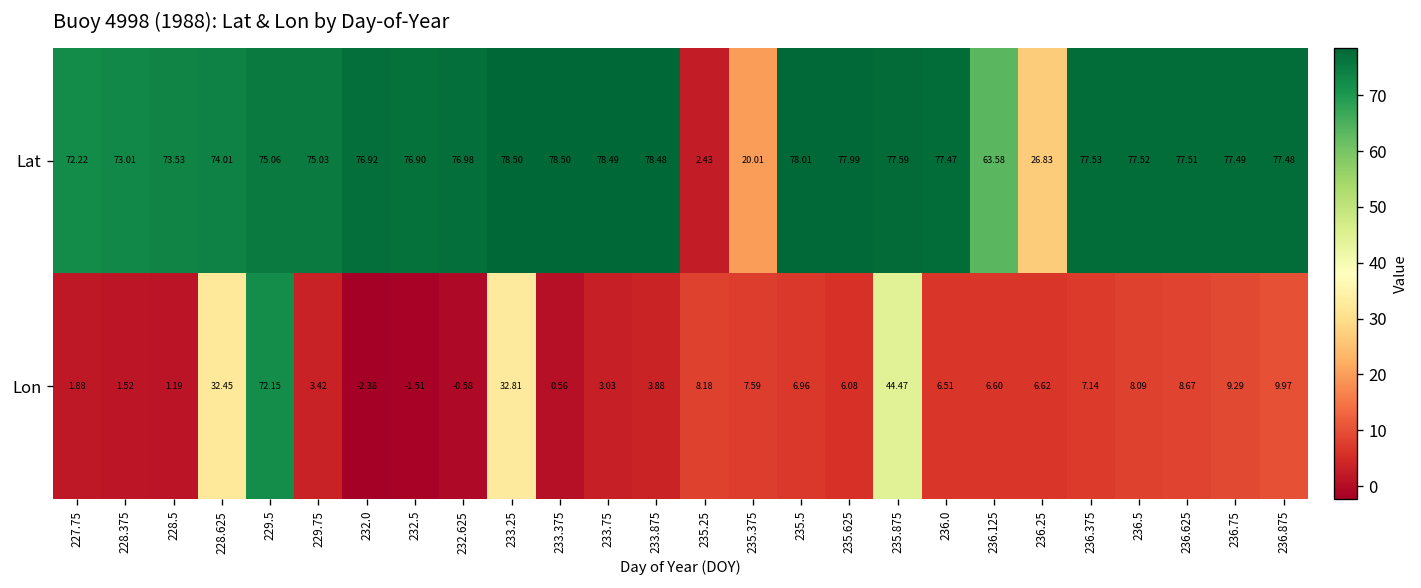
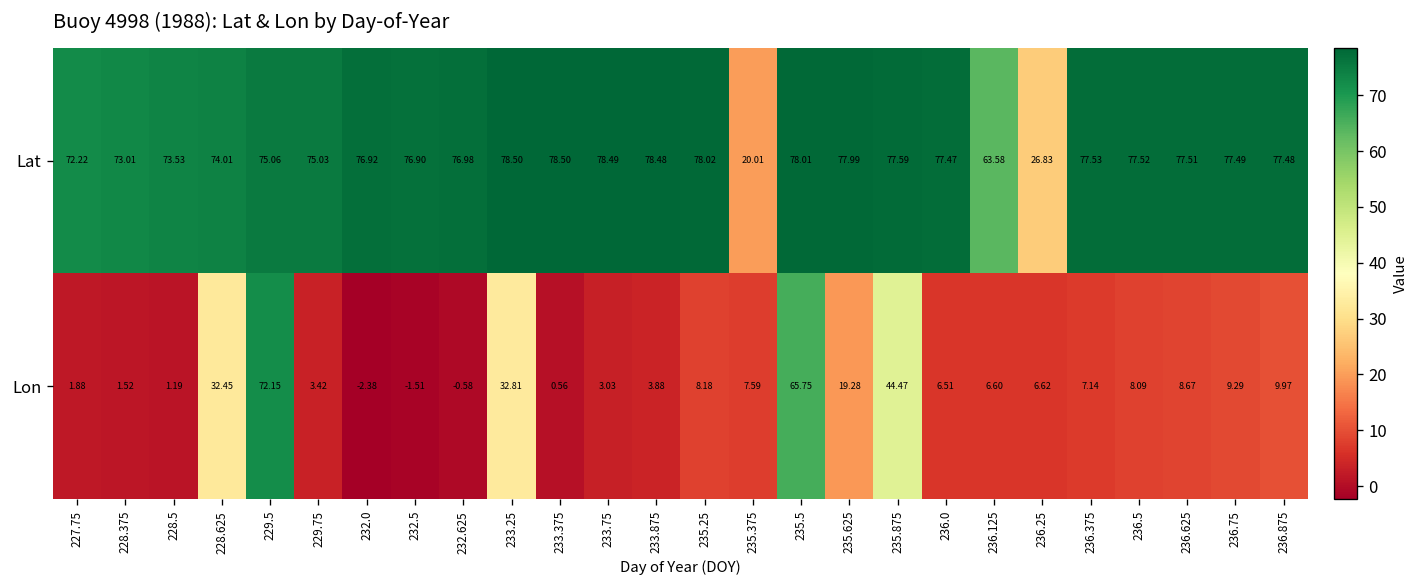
Lat, 235.25: 2.43 -> 78.02
Lon, 235.5: 6.96 -> 65.75
Lon, 235.625: 6.08 -> 19.28
